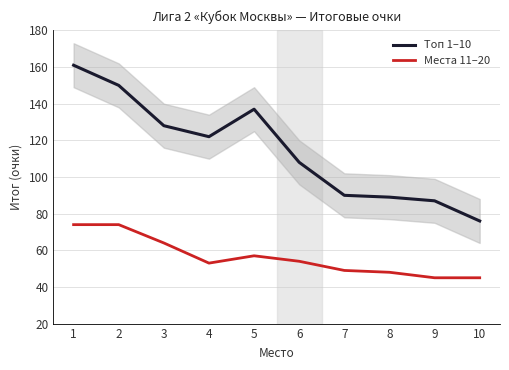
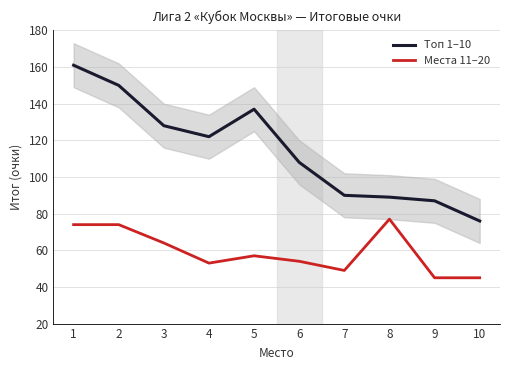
Места 11–20, 8: 48 -> 77
